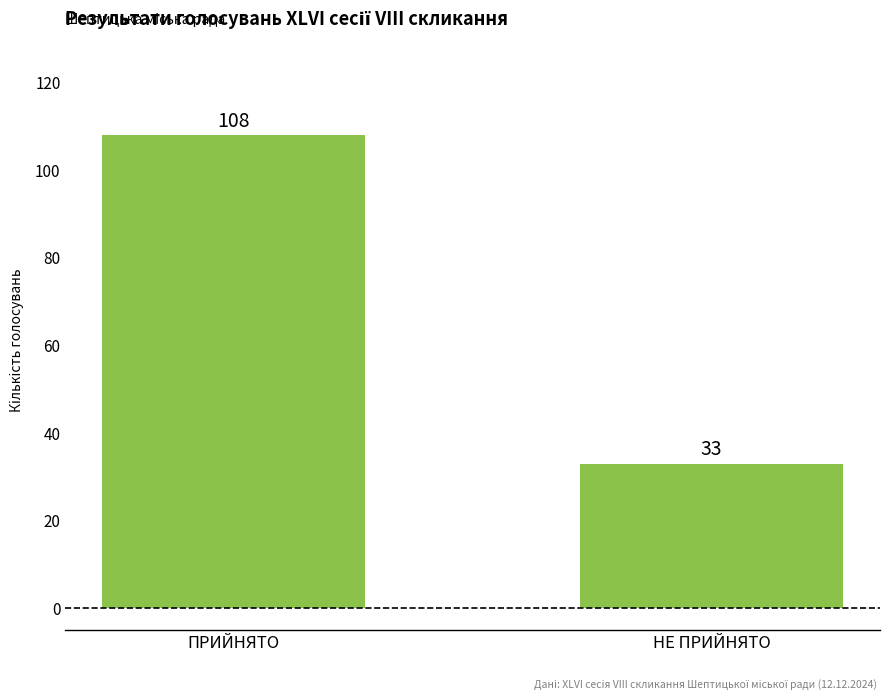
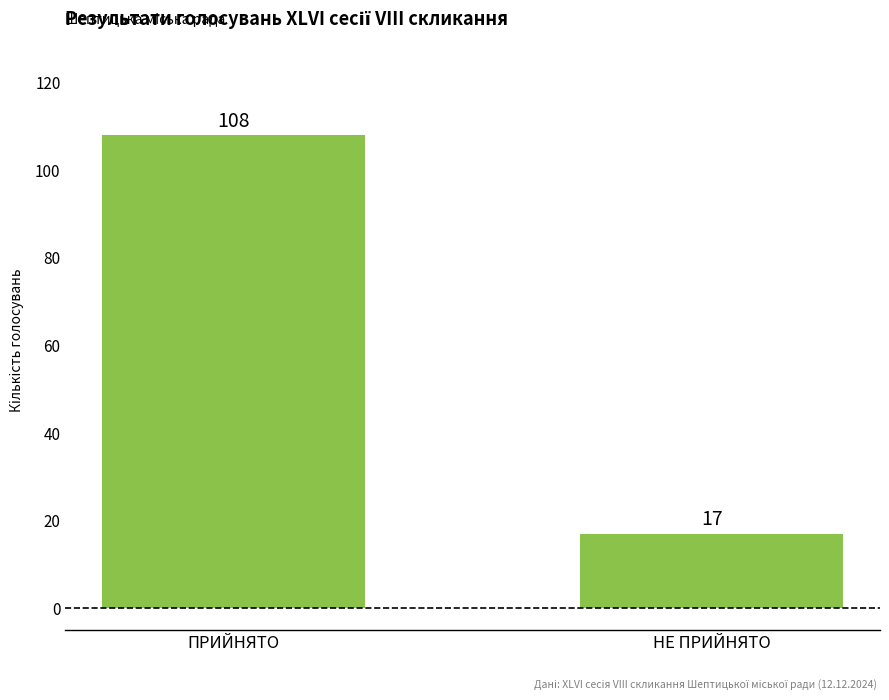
НЕ ПРИЙНЯТО: 33 -> 17
